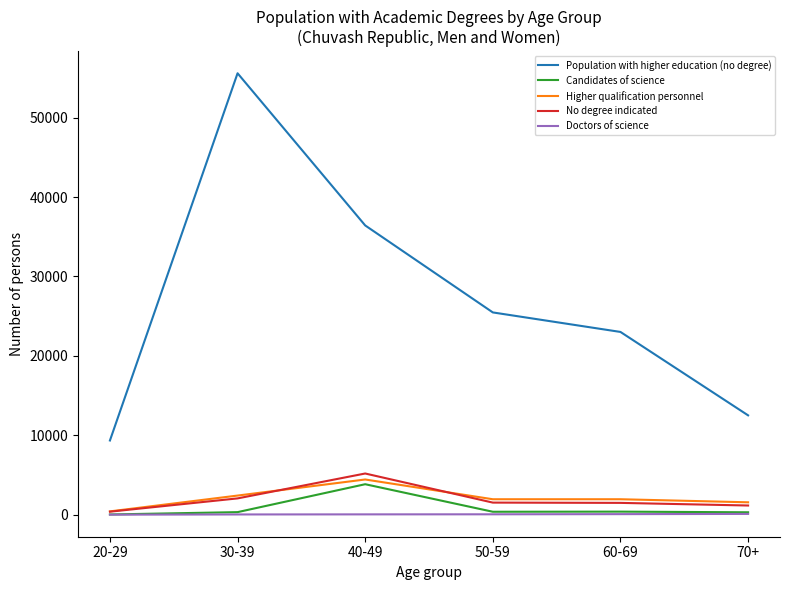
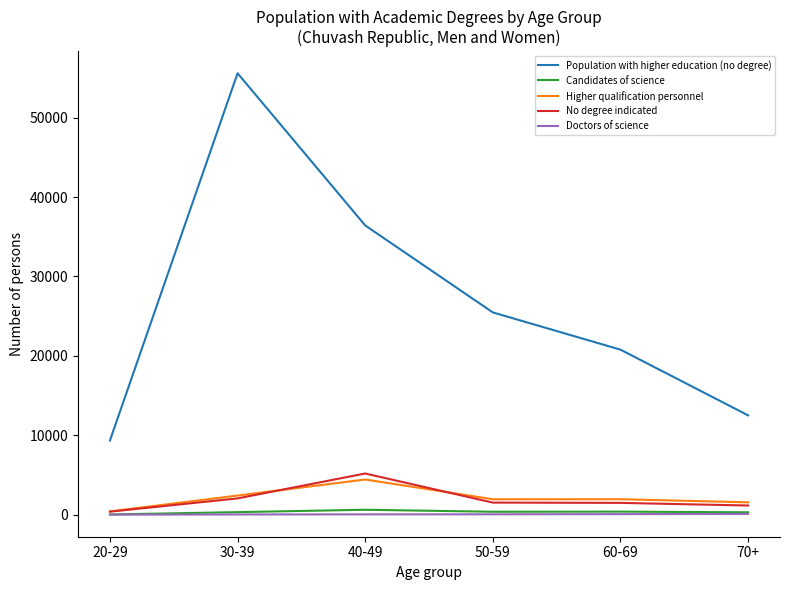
Candidates of science, 40-49: 4000 -> 1000
Population with higher education (no degree), 60-69: 23000 -> 21000
